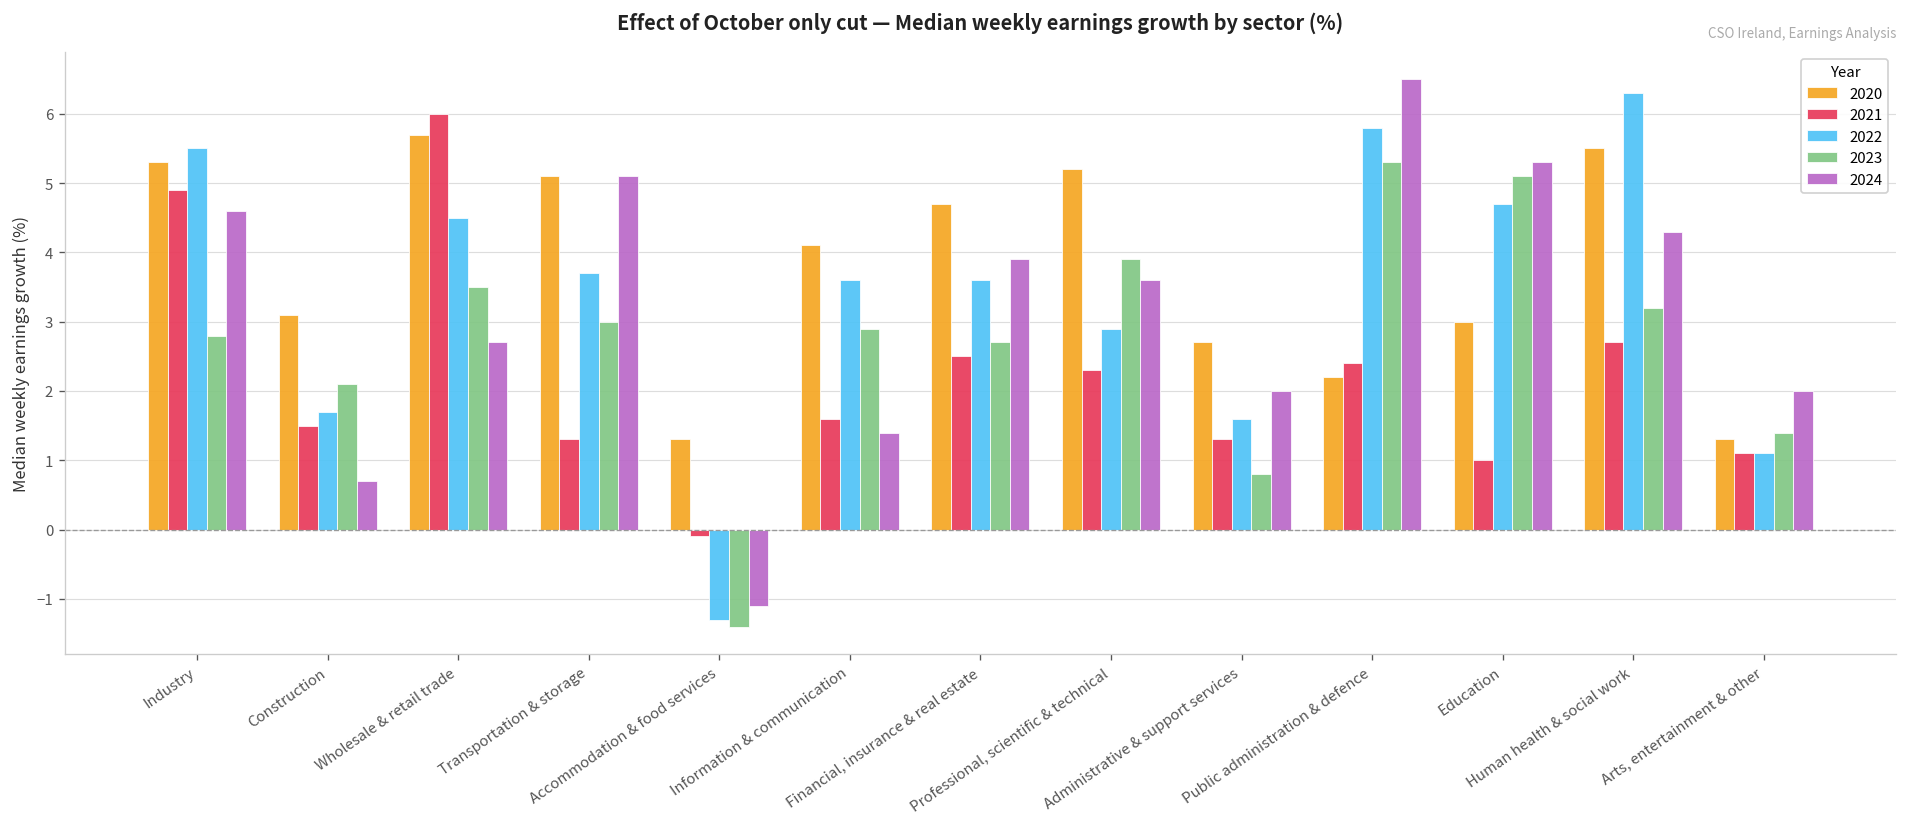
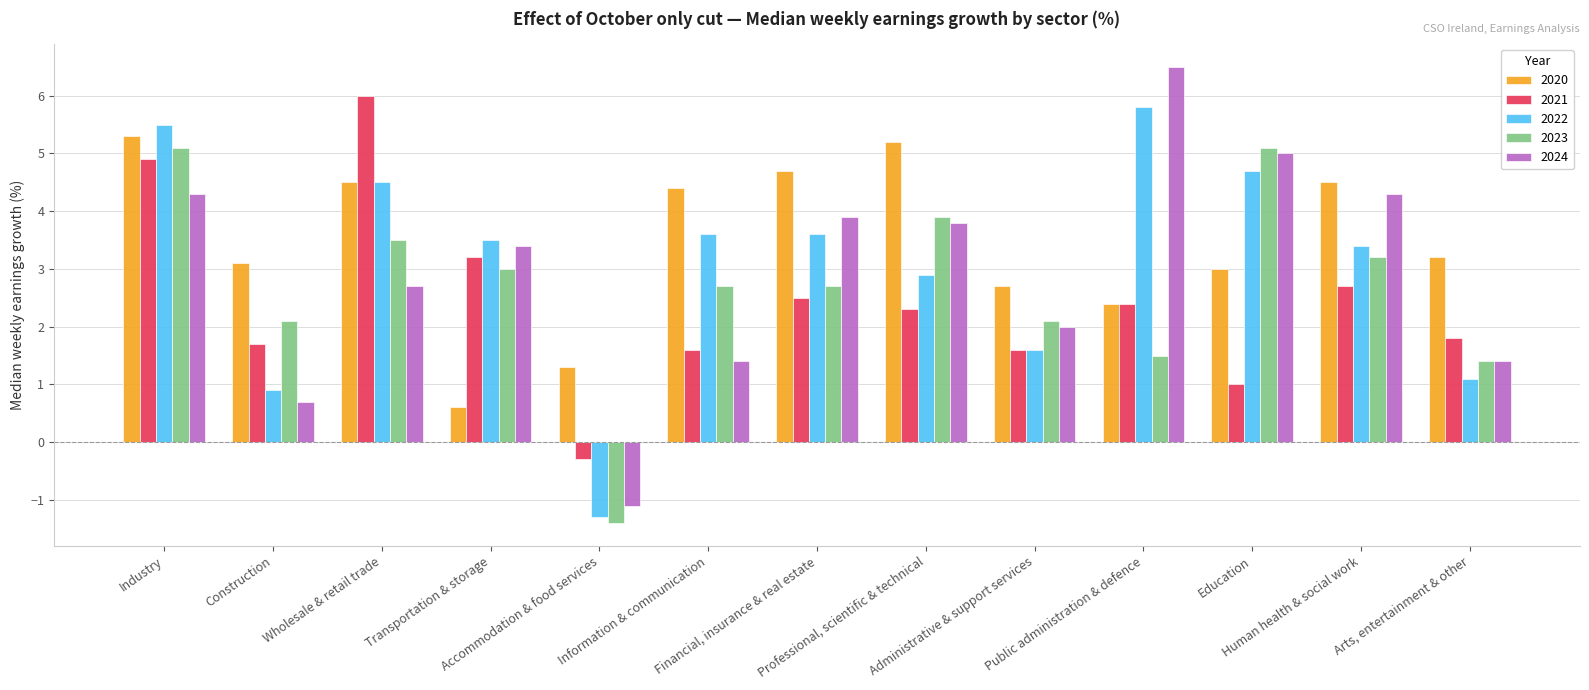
2023, Industry: 2.8 -> 5.1
2024, Industry: 4.6 -> 4.3
2021, Construction: 1.5 -> 1.7
2022, Construction: 1.7 -> 0.9
2020, Wholesale & retail trade: 5.7 -> 4.5
2020, Transportation & storage: 5.1 -> 0.6
2021, Transportation & storage: 1.3 -> 3.2
2022, Transportation & storage: 3.7 -> 3.5
2024, Transportation & storage: 5.1 -> 3.4
2021, Accommodation & food services: -0.1 -> -0.3
2020, Information & communication: 4.1 -> 4.4
2023, Information & communication: 2.9 -> 2.7
2024, Professional, scientific & technical: 3.6 -> 3.8
2021, Administrative & support services: 1.3 -> 1.6
2023, Administrative & support services: 0.8 -> 2.1
2020, Public administration & defence: 2.2 -> 2.4
2023, Public administration & defence: 5.3 -> 1.5
2024, Education: 5.3 -> 5.0
2020, Human health & social work: 5.5 -> 4.5
2022, Human health & social work: 6.3 -> 3.4
2020, Arts, entertainment & other: 1.3 -> 3.2
2021, Arts, entertainment & other: 1.1 -> 1.8
2024, Arts, entertainment & other: 2.0 -> 1.4
